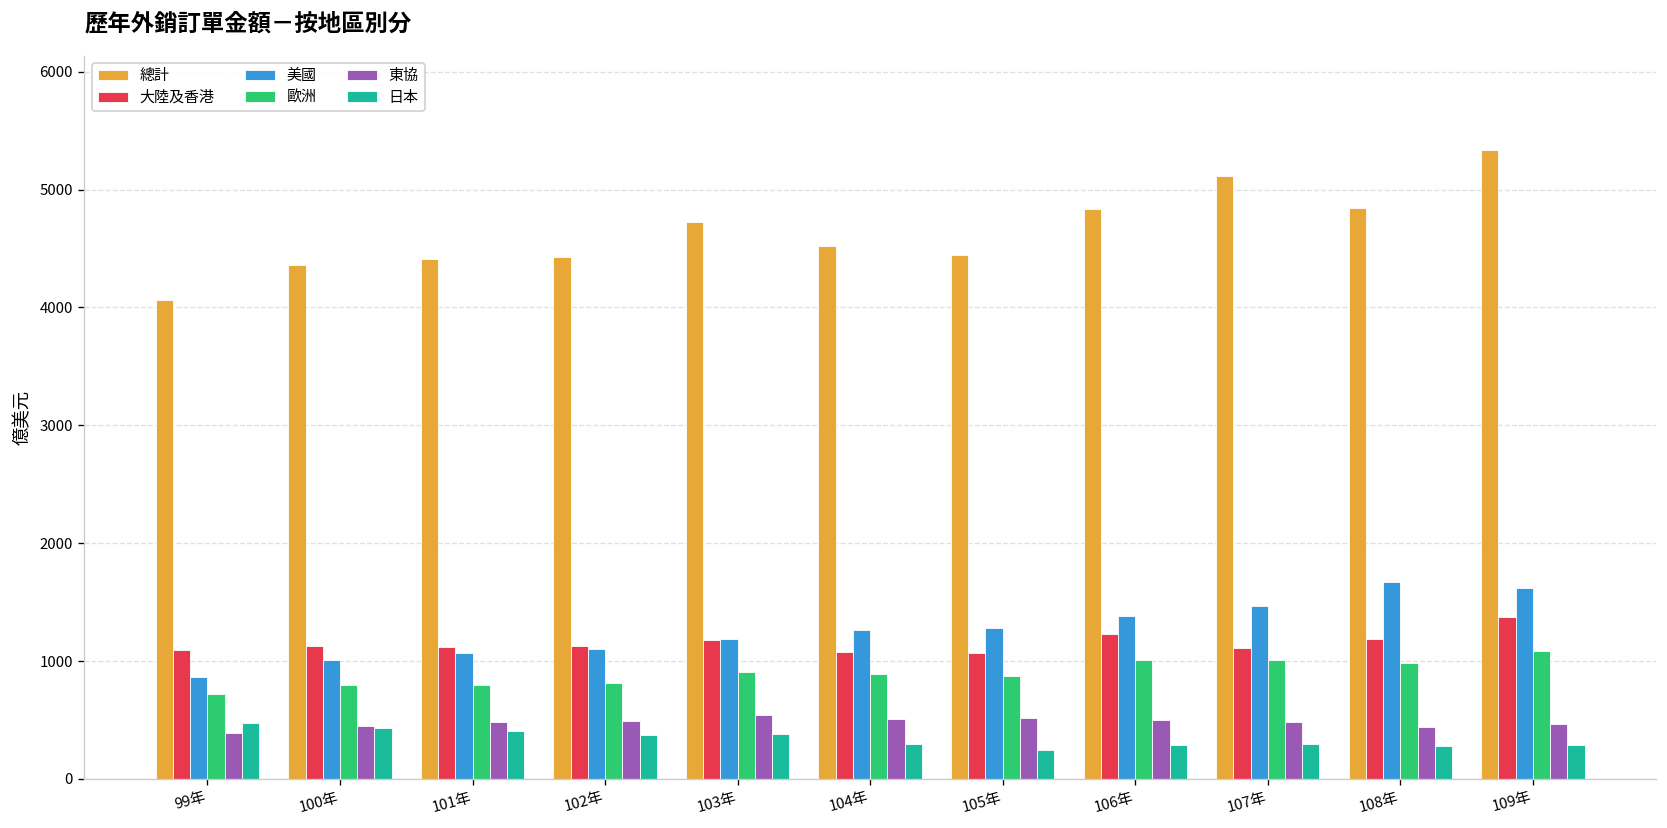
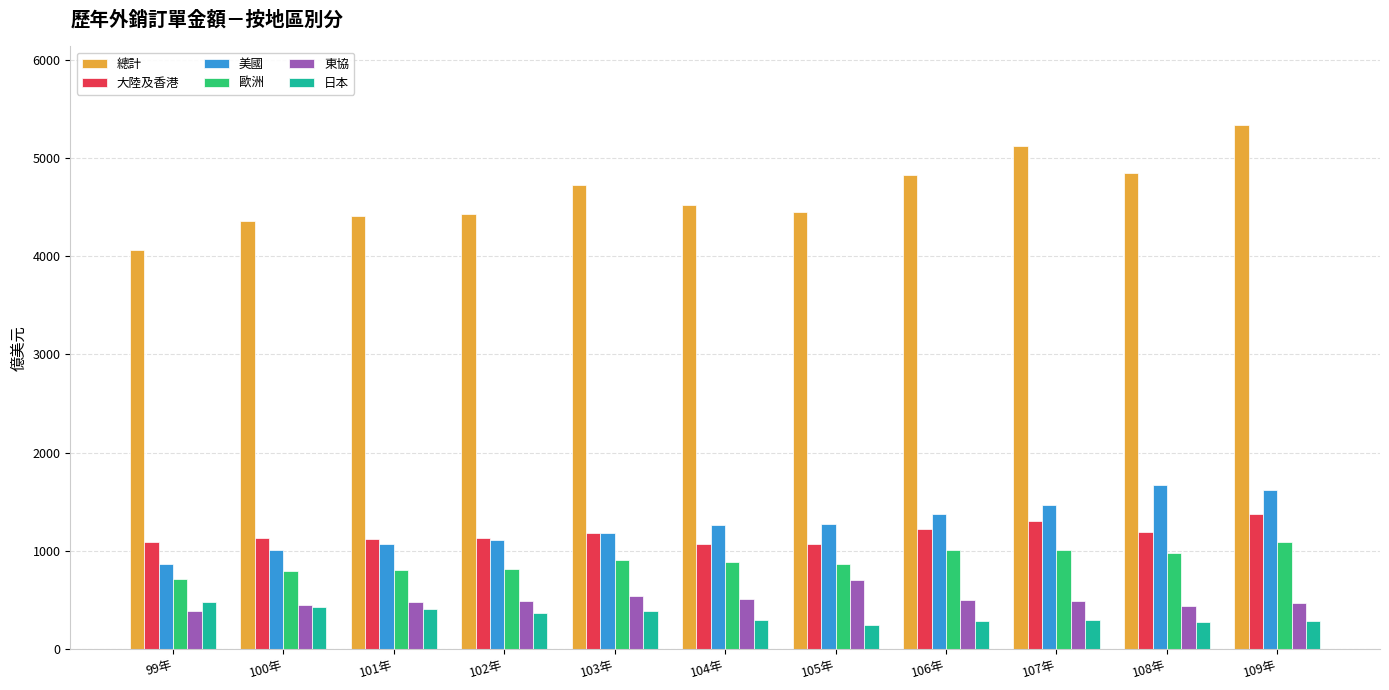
東協, 105年: 500 -> 700
大陸及香港, 107年: 1100 -> 1300
